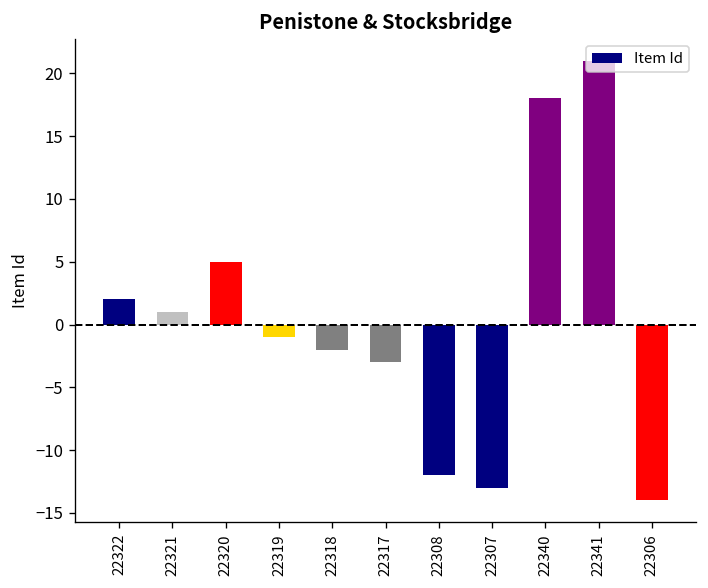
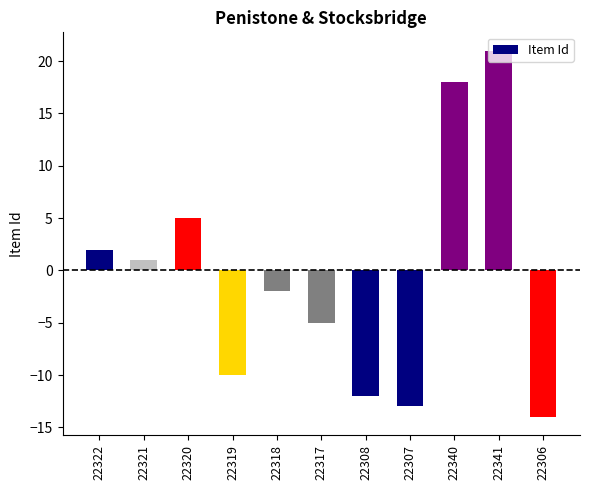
22319: -1.0 -> -10.0
22317: -3.0 -> -5.0
